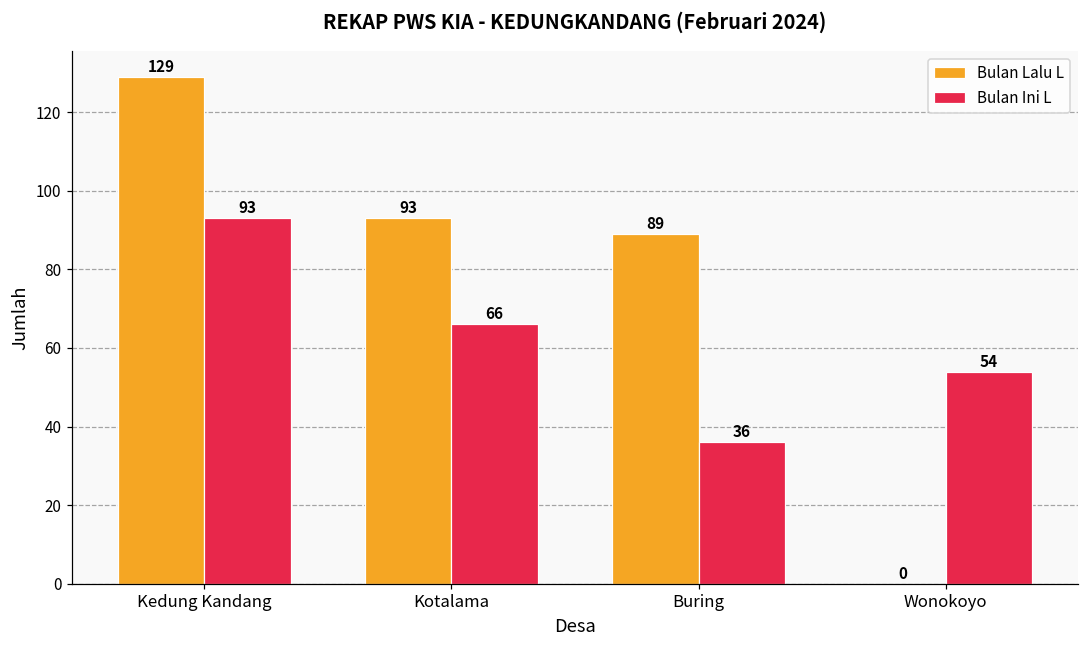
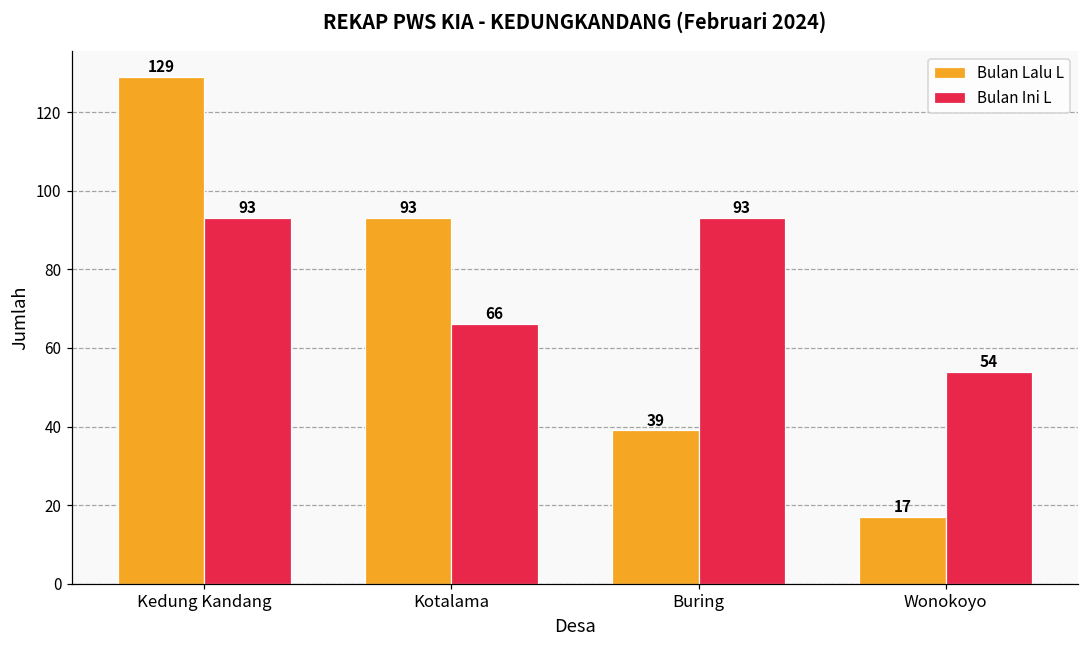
Bulan Lalu L, Buring: 89 -> 39
Bulan Ini L, Buring: 36 -> 93
Bulan Lalu L, Wonokoyo: 0 -> 17
